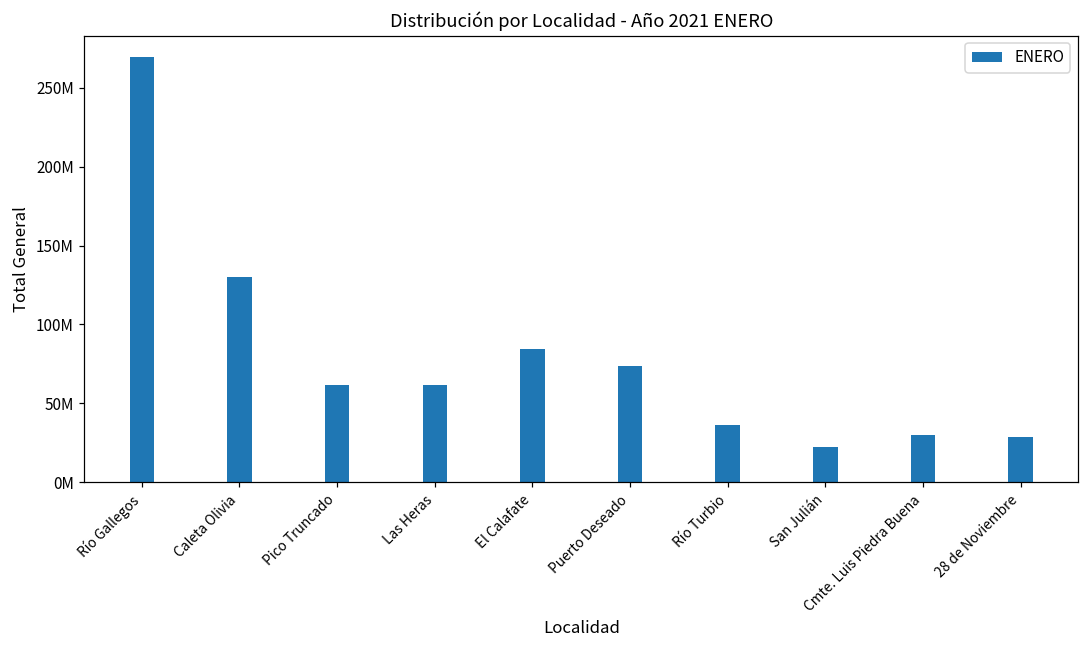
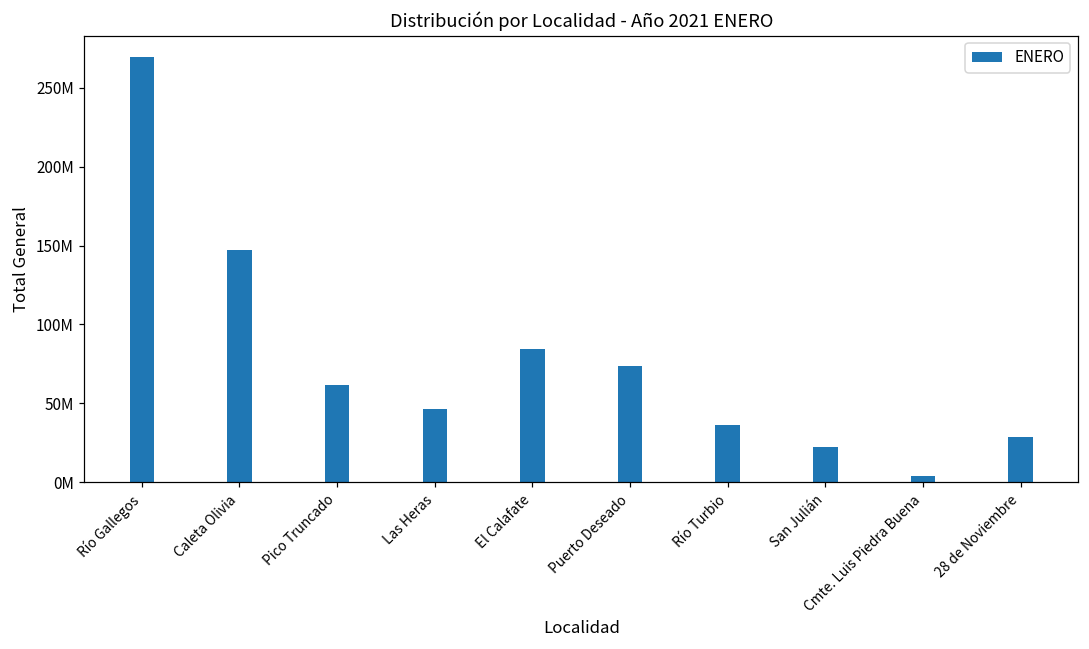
Caleta Olivia: 130000000 -> 147000000
Las Heras: 61000000 -> 46000000
Cmte. Luis Piedra Buena: 30000000 -> 4000000
